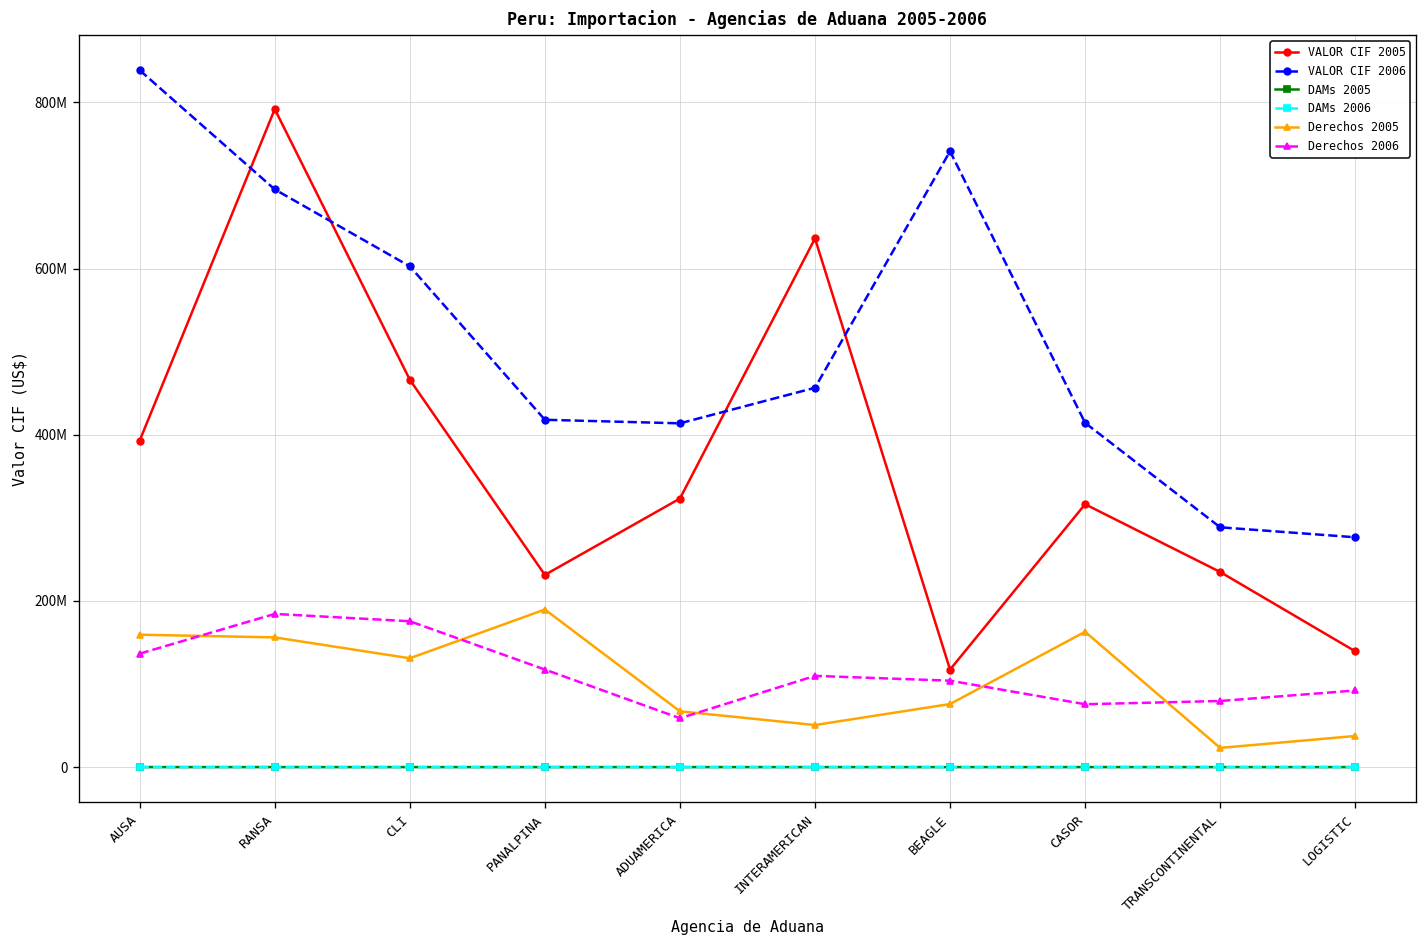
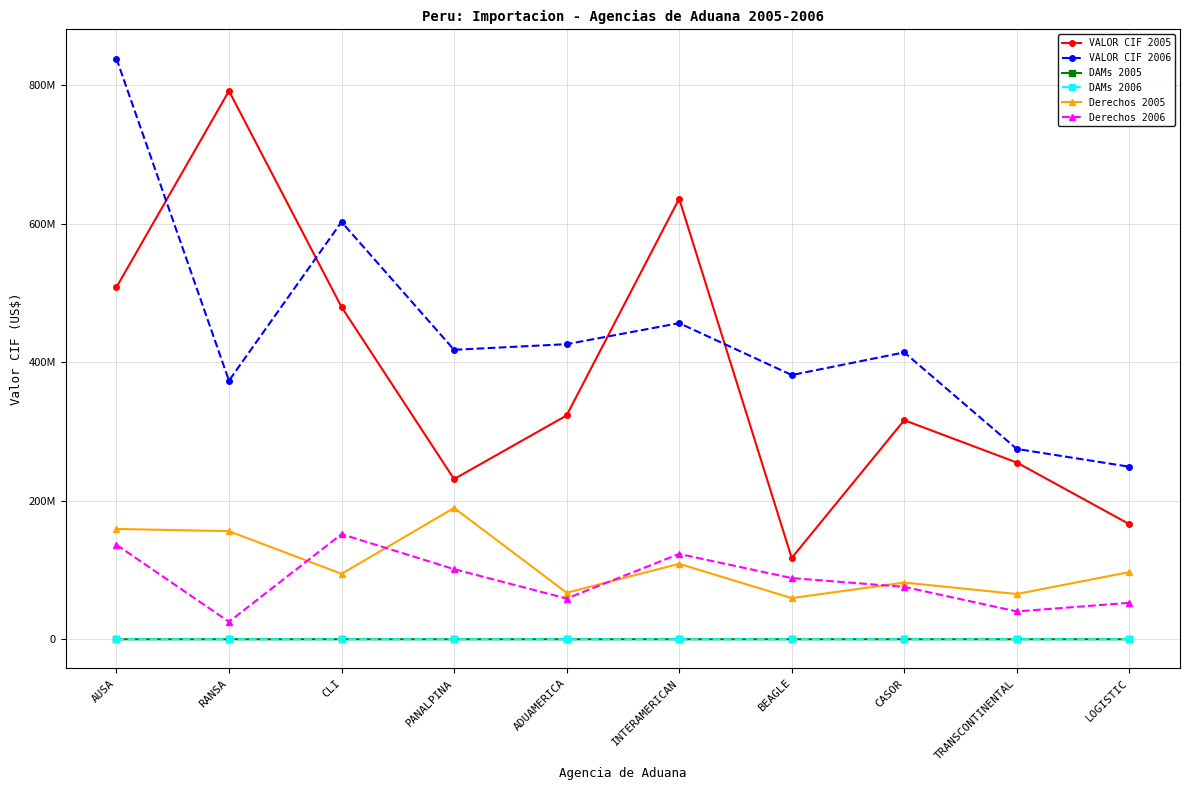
VALOR CIF 2005, AUSA: 390000000 -> 510000000
VALOR CIF 2006, RANSA: 700000000 -> 370000000
Derechos 2006, RANSA: 180000000 -> 30000000
VALOR CIF 2005, CLI: 470000000 -> 480000000
Derechos 2005, CLI: 130000000 -> 90000000
Derechos 2006, CLI: 180000000 -> 150000000
Derechos 2006, PANALPINA: 120000000 -> 100000000
VALOR CIF 2006, ADUAMERICA: 410000000 -> 430000000
Derechos 2005, INTERAMERICAN: 50000000 -> 110000000
Derechos 2006, INTERAMERICAN: 110000000 -> 120000000
VALOR CIF 2006, BEAGLE: 740000000 -> 380000000
Derechos 2005, BEAGLE: 80000000 -> 60000000
Derechos 2006, BEAGLE: 100000000 -> 90000000
Derechos 2005, CASOR: 160000000 -> 80000000
VALOR CIF 2005, TRANSCONTINENTAL: 230000000 -> 260000000
VALOR CIF 2006, TRANSCONTINENTAL: 290000000 -> 270000000
Derechos 2005, TRANSCONTINENTAL: 20000000 -> 70000000
Derechos 2006, TRANSCONTINENTAL: 80000000 -> 40000000
VALOR CIF 2005, LOGISTIC: 140000000 -> 170000000
VALOR CIF 2006, LOGISTIC: 280000000 -> 250000000
Derechos 2005, LOGISTIC: 40000000 -> 100000000
Derechos 2006, LOGISTIC: 90000000 -> 50000000
